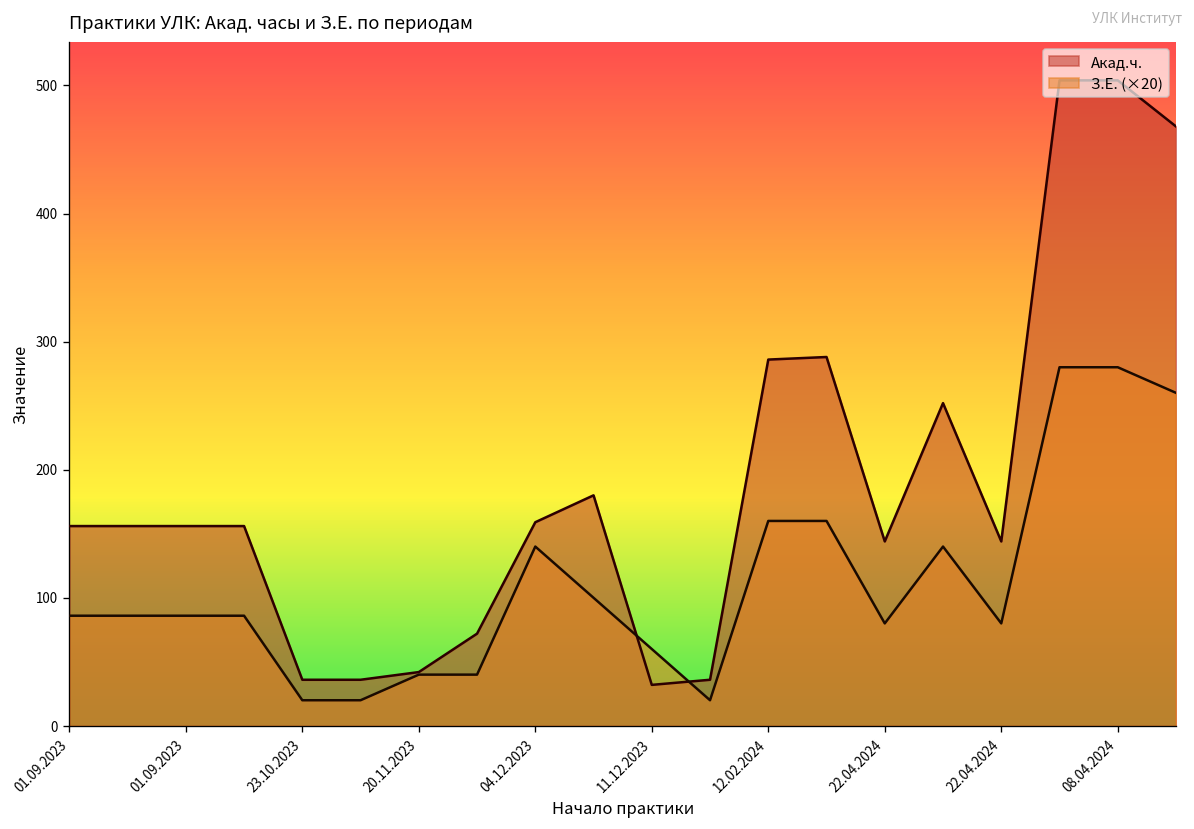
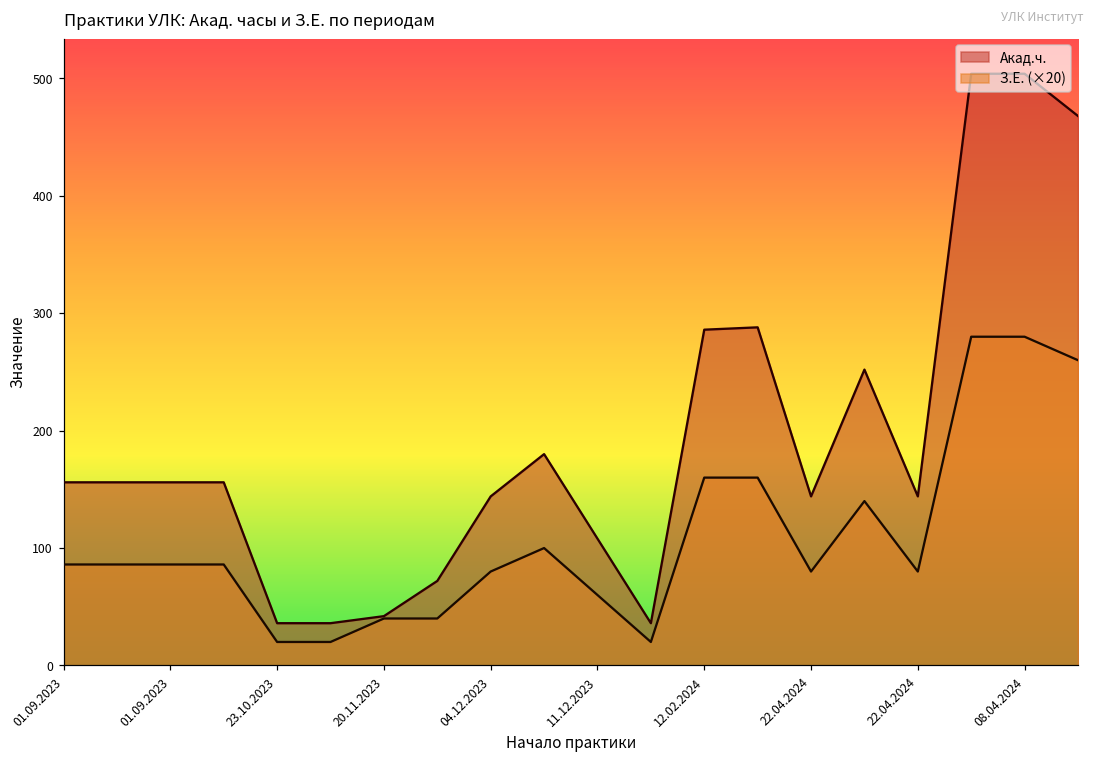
Акад.ч., 04.12.2023: 159 -> 144
З.Е. (×20), 04.12.2023: 140 -> 80
Акад.ч., 11.12.2023: 32 -> 108
